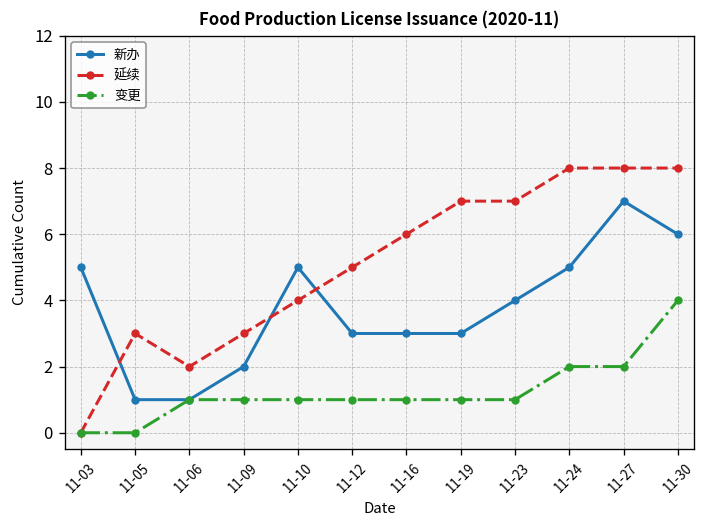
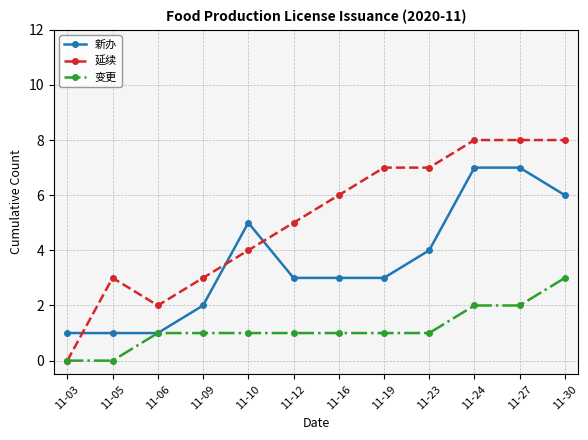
新办, 11-03: 5 -> 1
新办, 11-24: 5 -> 7
变更, 11-30: 4 -> 3
